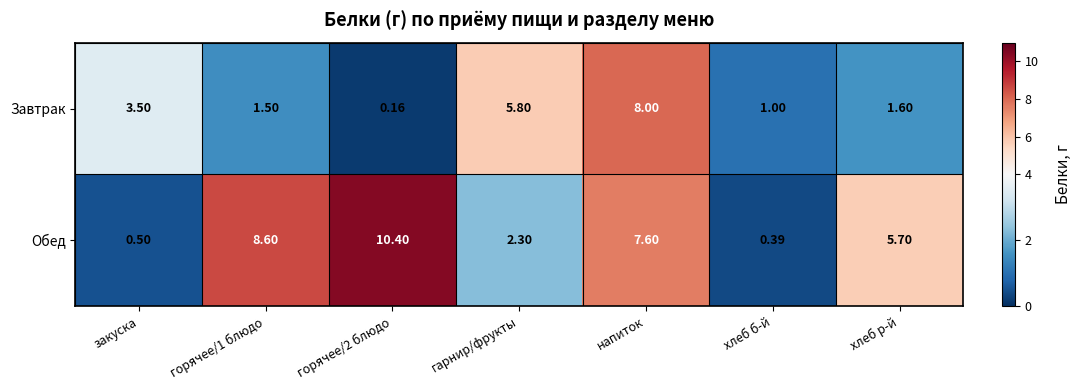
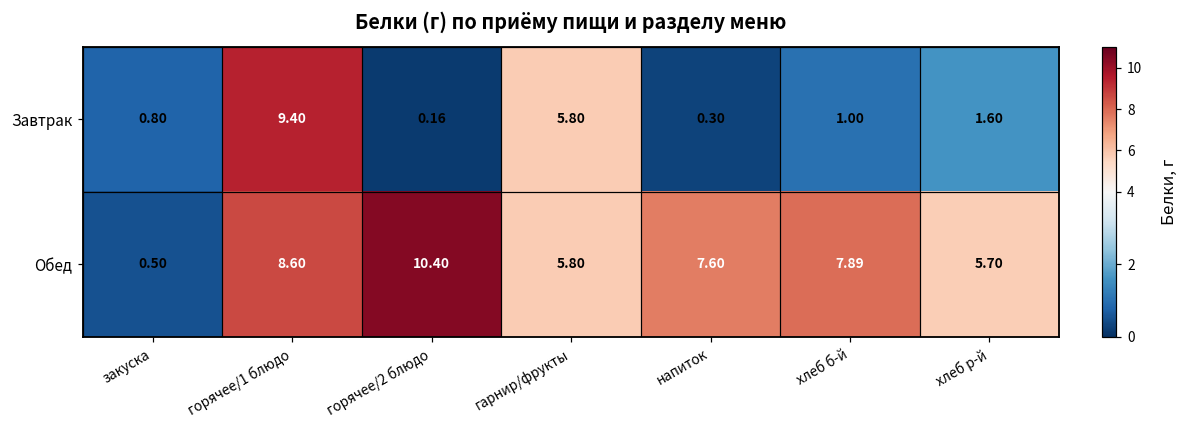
Завтрак, закуска: 3.50 -> 0.80
Завтрак, горячее/1 блюдо: 1.50 -> 9.40
Завтрак, напиток: 8.00 -> 0.30
Обед, гарнир/фрукты: 2.30 -> 5.80
Обед, хлеб б-й: 0.39 -> 7.89
